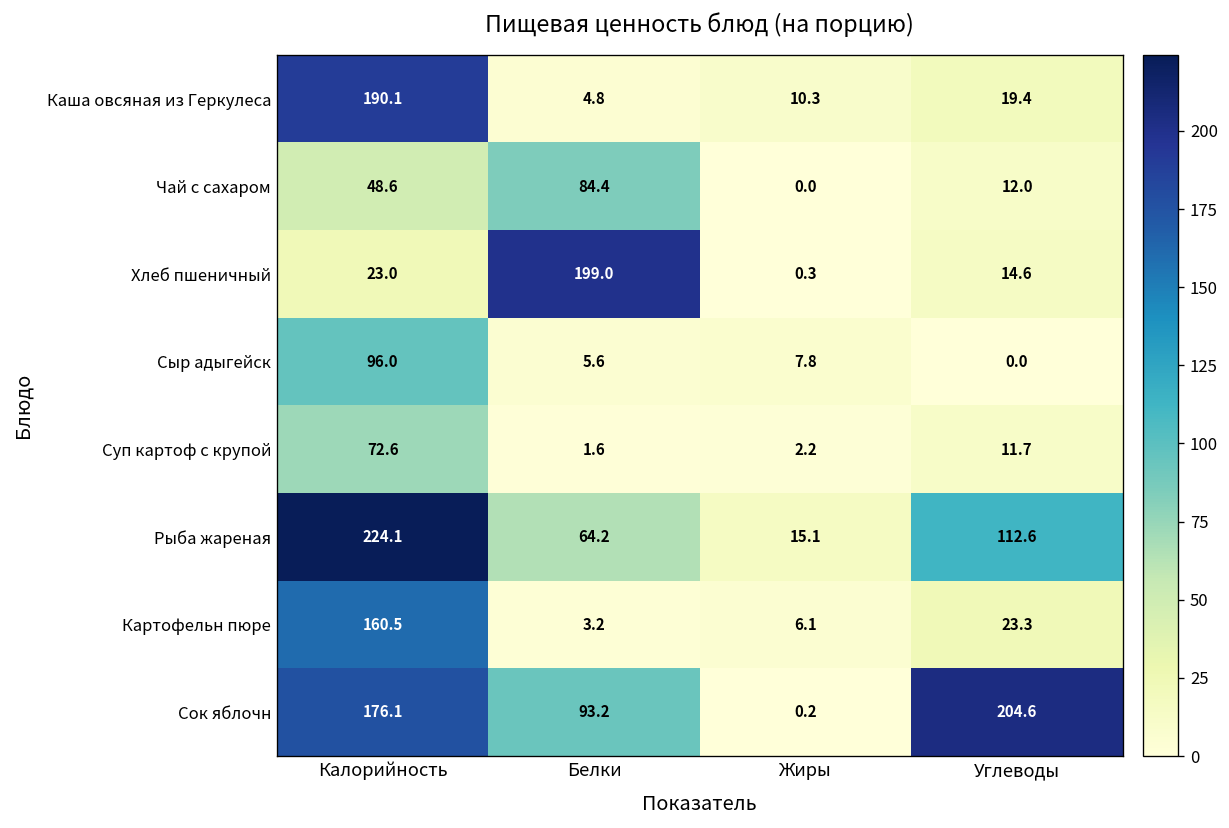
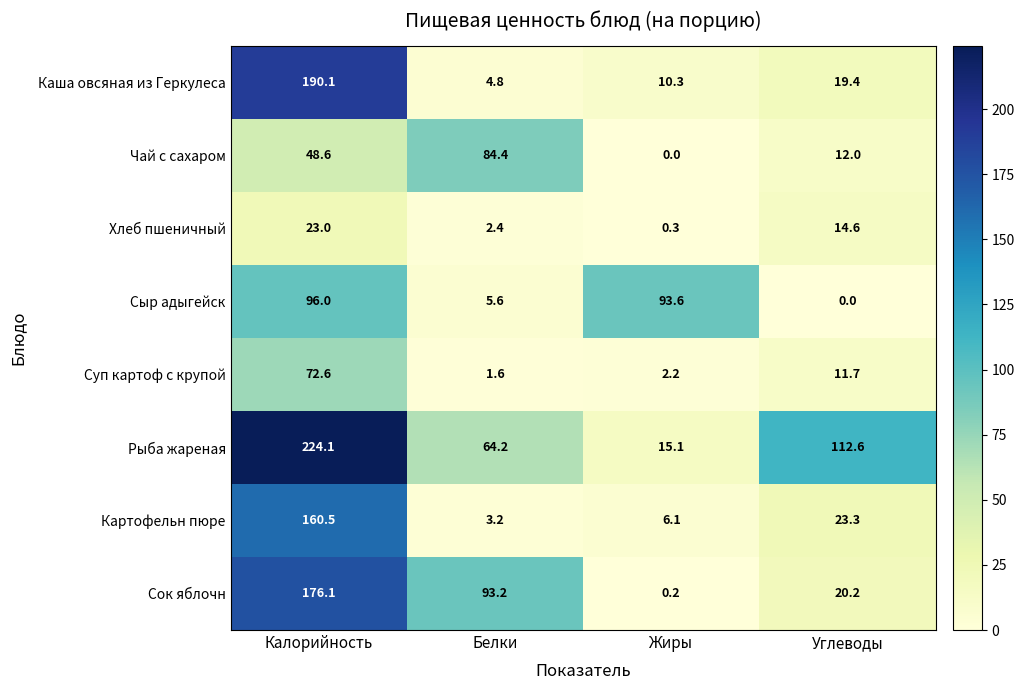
Хлеб пшеничный, Белки: 199.0 -> 2.4
Сыр адыгейск, Жиры: 7.8 -> 93.6
Сок яблочн, Углеводы: 204.6 -> 20.2
